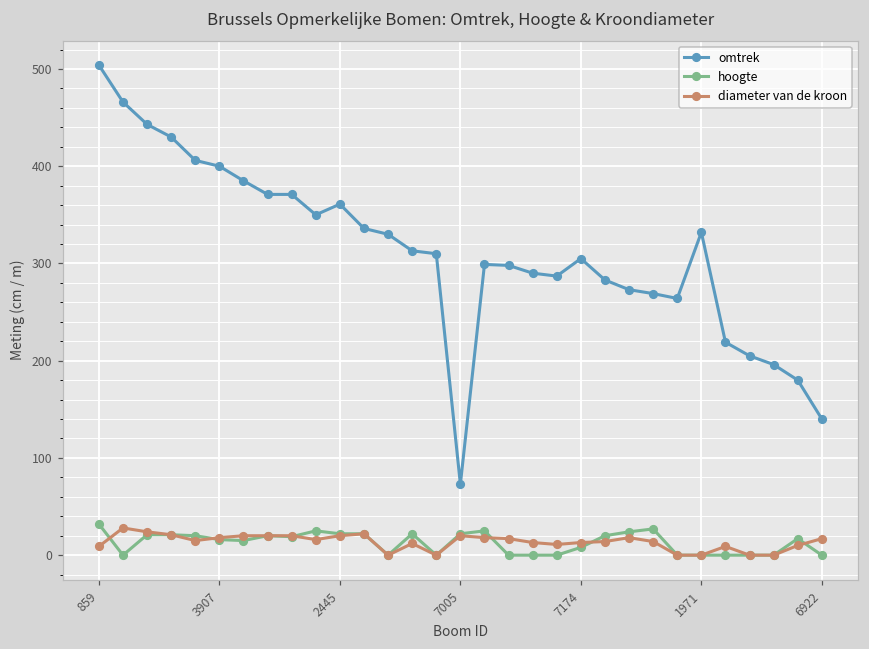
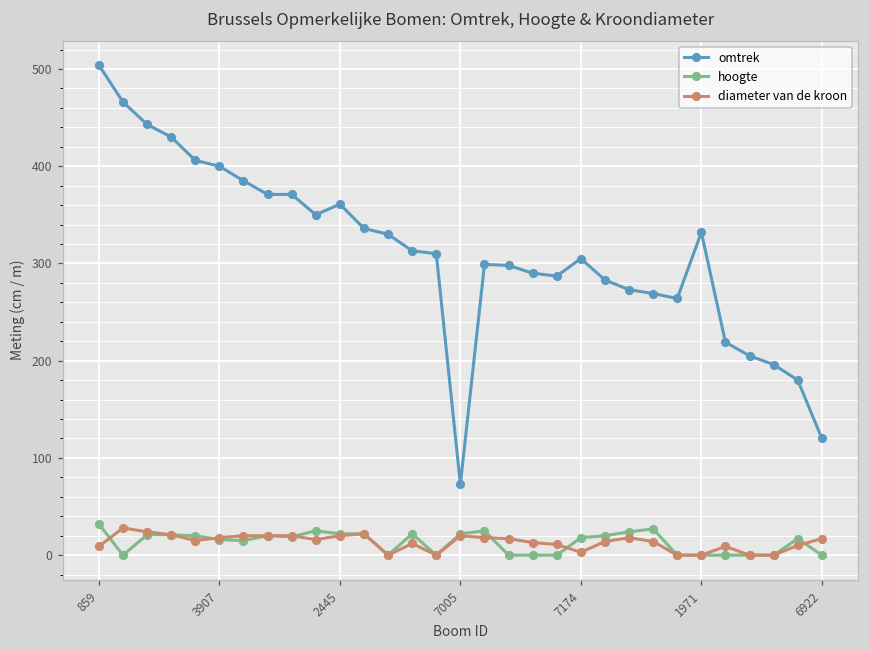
hoogte, 7174: 10 -> 20
diameter van de kroon, 7174: 10 -> 0
omtrek, 6922: 140 -> 120
